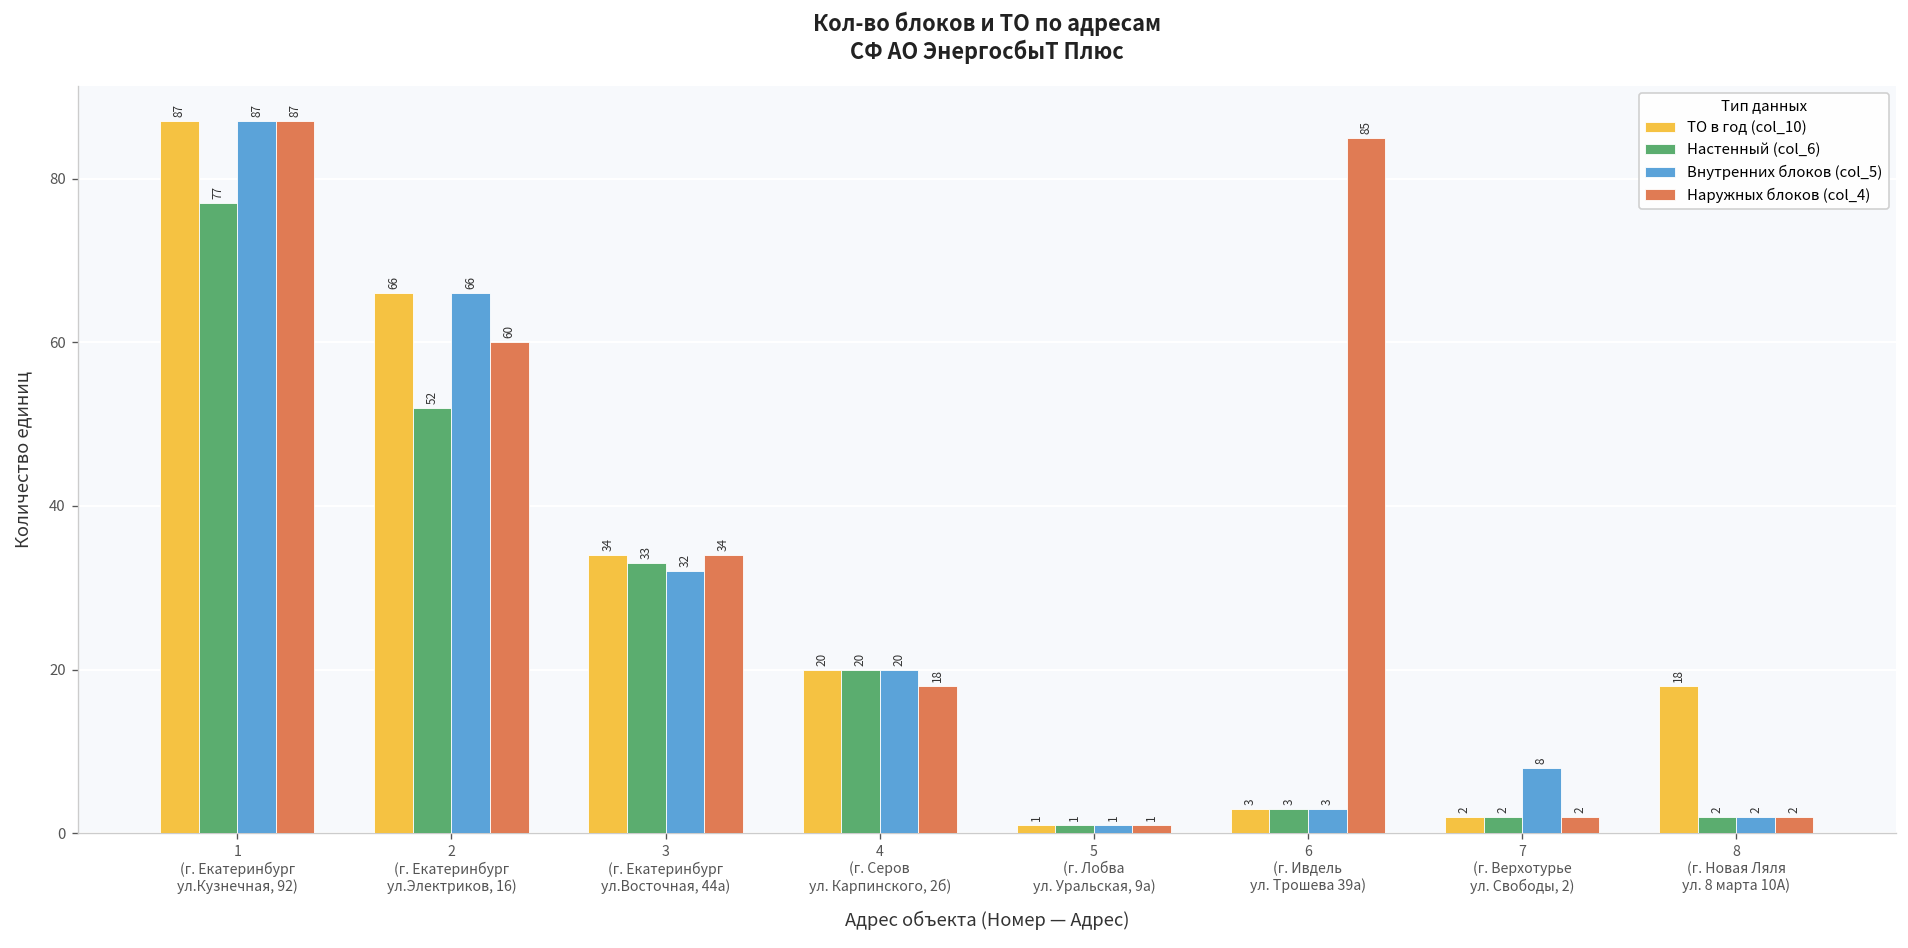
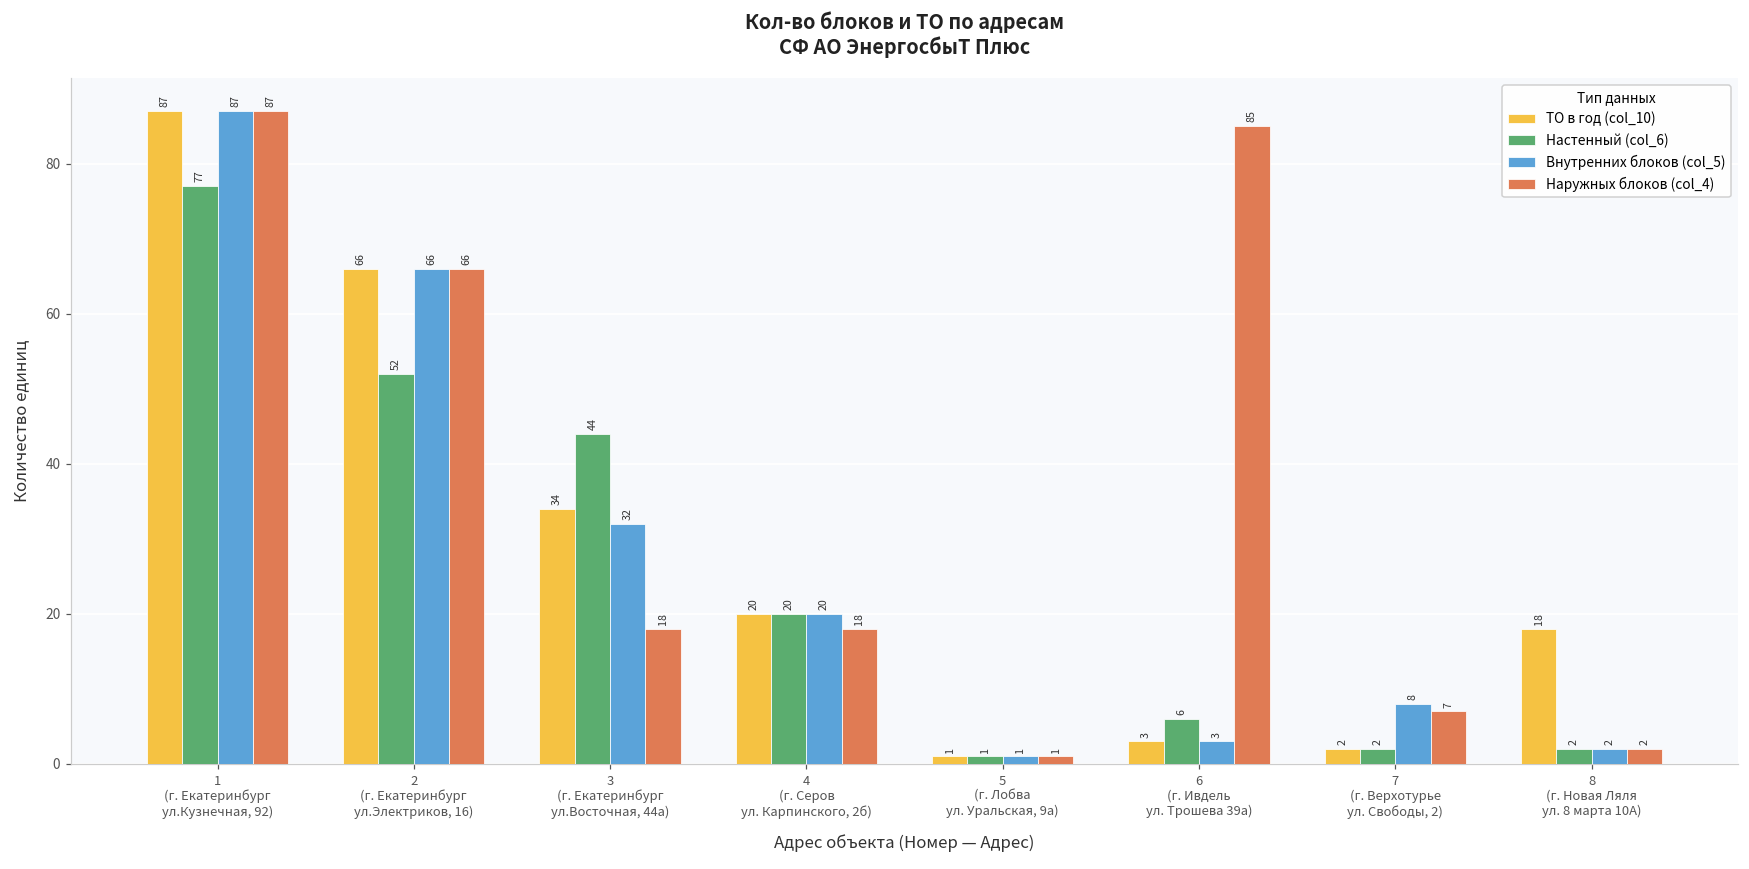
Наружных блоков (col_4), 2 (г. Екатеринбург ул.Электриков, 16): 60 -> 66
Настенный (col_6), 3 (г. Екатеринбург ул.Восточная, 44а): 33 -> 44
Наружных блоков (col_4), 3 (г. Екатеринбург ул.Восточная, 44а): 34 -> 18
Настенный (col_6), 6 (г. Ивдель ул. Трошева 39а): 3 -> 6
Наружных блоков (col_4), 7 (г. Верхотурье ул. Свободы, 2): 2 -> 7
